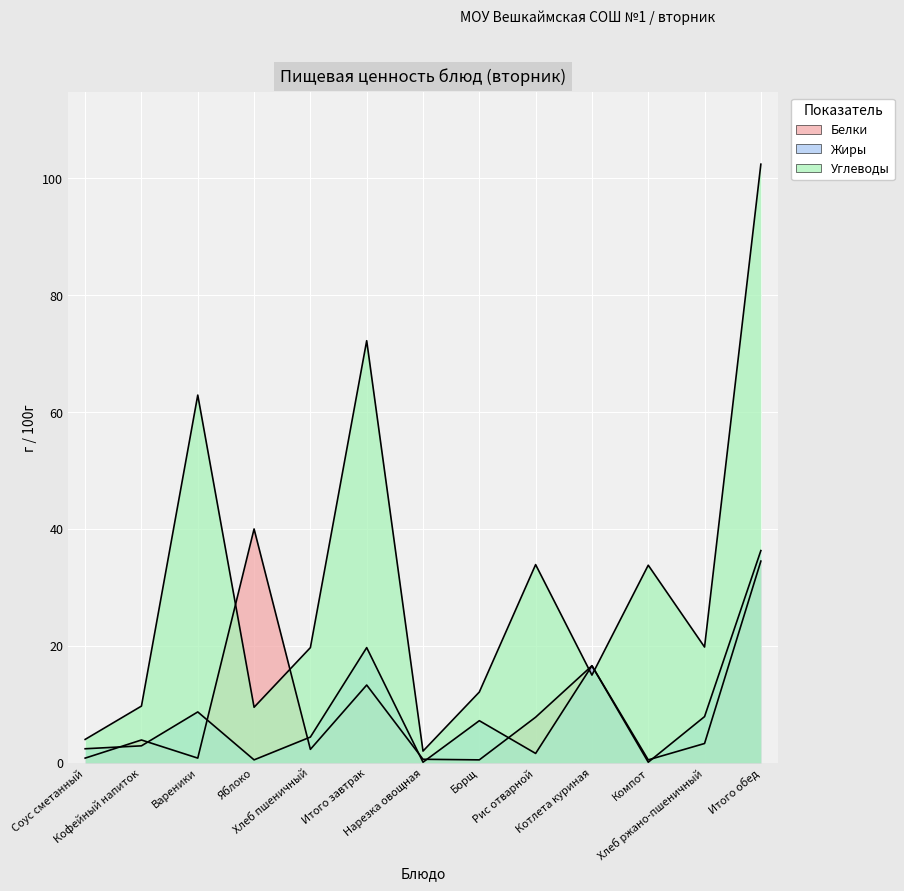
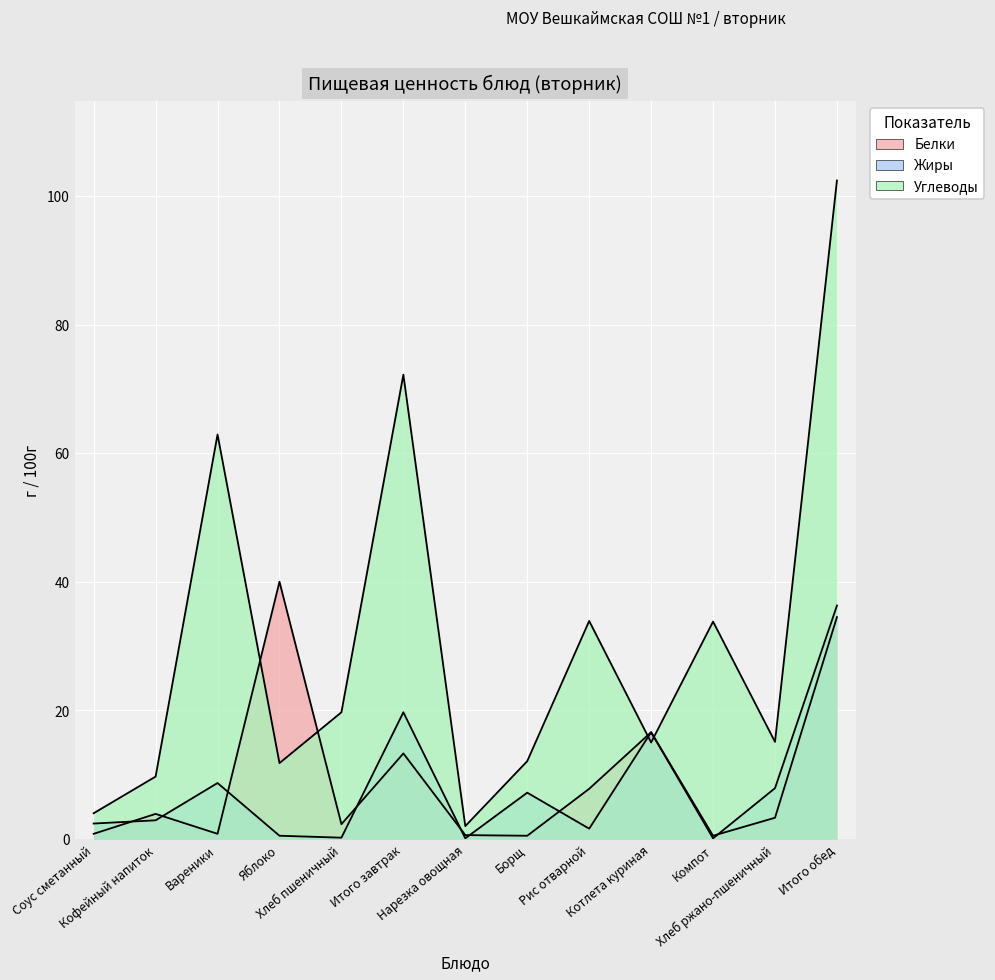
Углеводы, Яблоко: 10 -> 12
Жиры, Хлеб пшеничный: 4 -> 0
Углеводы, Хлеб ржано-пшеничный: 20 -> 15
